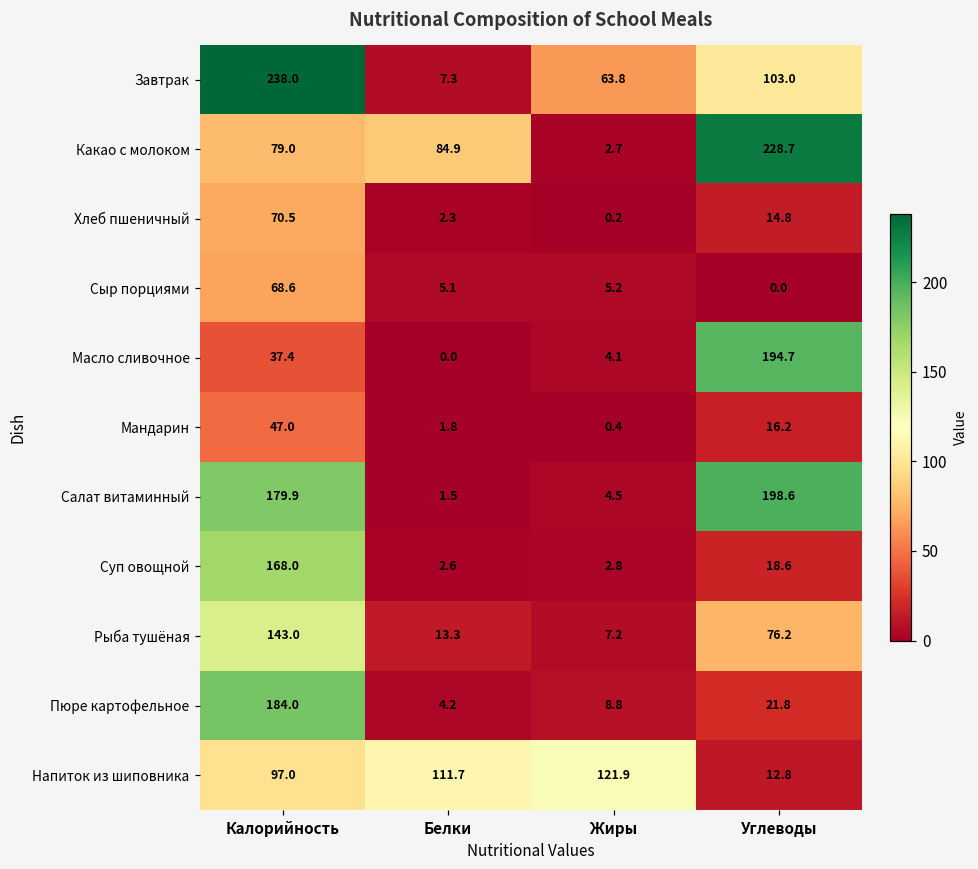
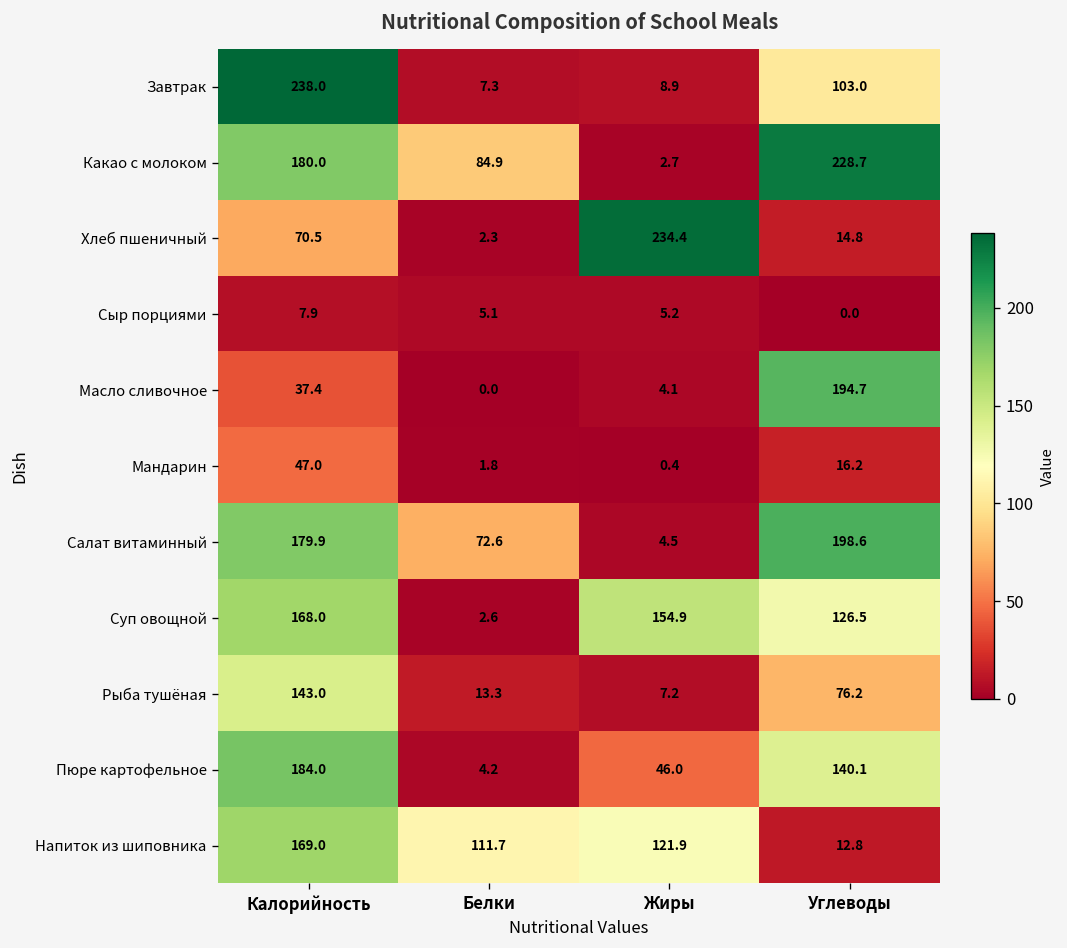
Завтрак, Жиры: 63.8 -> 8.9
Какао с молоком, Калорийность: 79.0 -> 180.0
Хлеб пшеничный, Жиры: 0.2 -> 234.4
Сыр порциями, Калорийность: 68.6 -> 7.9
Салат витаминный, Белки: 1.5 -> 72.6
Суп овощной, Жиры: 2.8 -> 154.9
Суп овощной, Углеводы: 18.6 -> 126.5
Пюре картофельное, Жиры: 8.8 -> 46.0
Пюре картофельное, Углеводы: 21.8 -> 140.1
Напиток из шиповника, Калорийность: 97.0 -> 169.0
